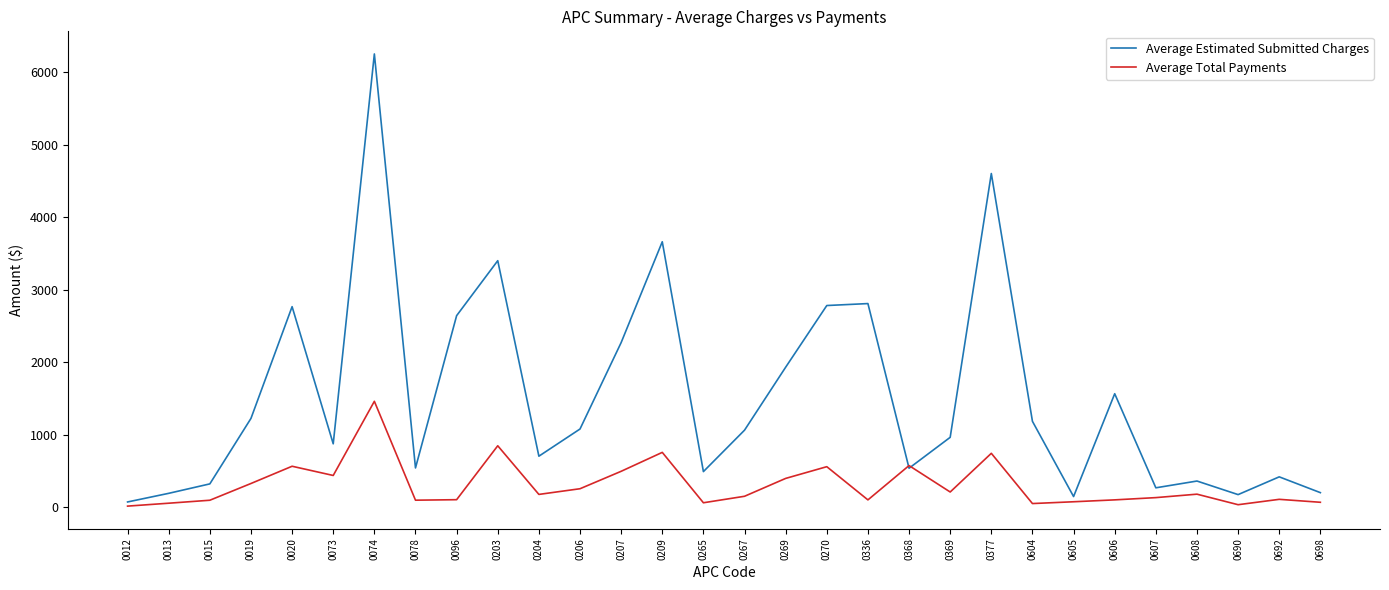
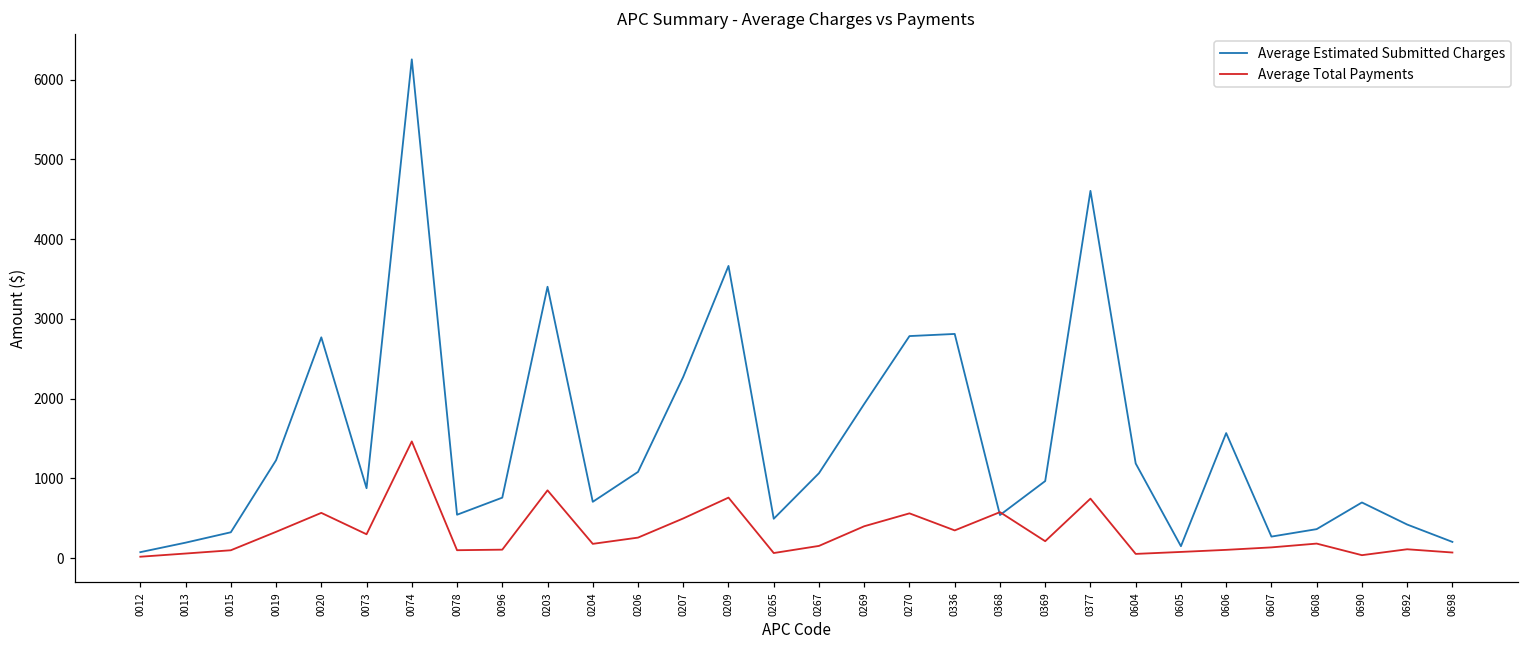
Average Total Payments, 0073: 400 -> 300
Average Estimated Submitted Charges, 0096: 2600 -> 800
Average Total Payments, 0336: 100 -> 300
Average Estimated Submitted Charges, 0690: 200 -> 700
